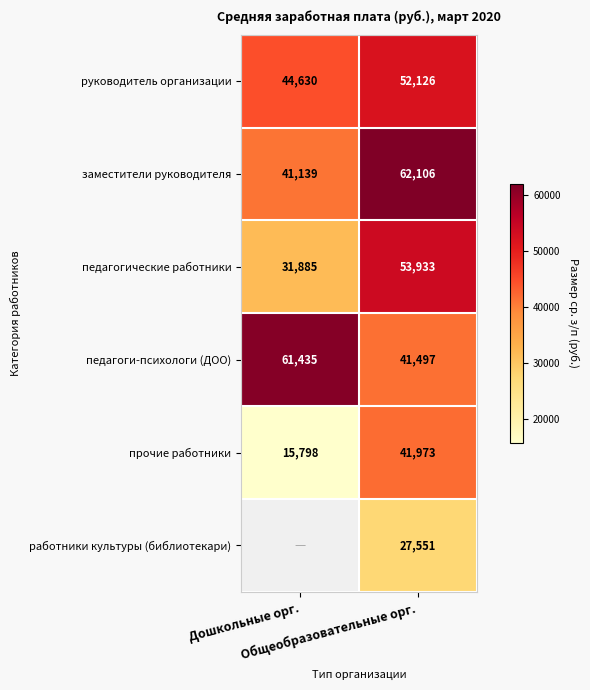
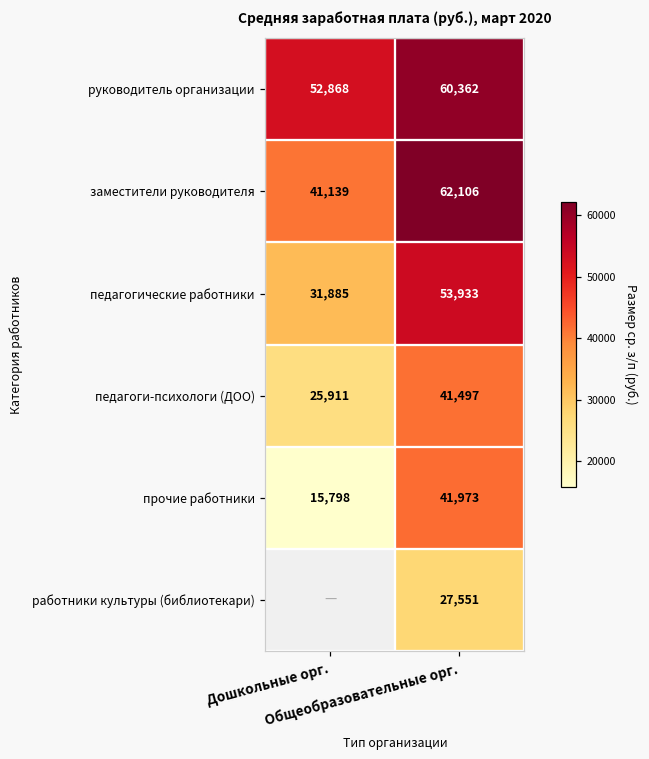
руководитель организации, Дошкольные орг.: 44,630 -> 52,868
руководитель организации, Общеобразовательные орг.: 52,126 -> 60,362
педагоги-психологи (ДОО), Дошкольные орг.: 61,435 -> 25,911
